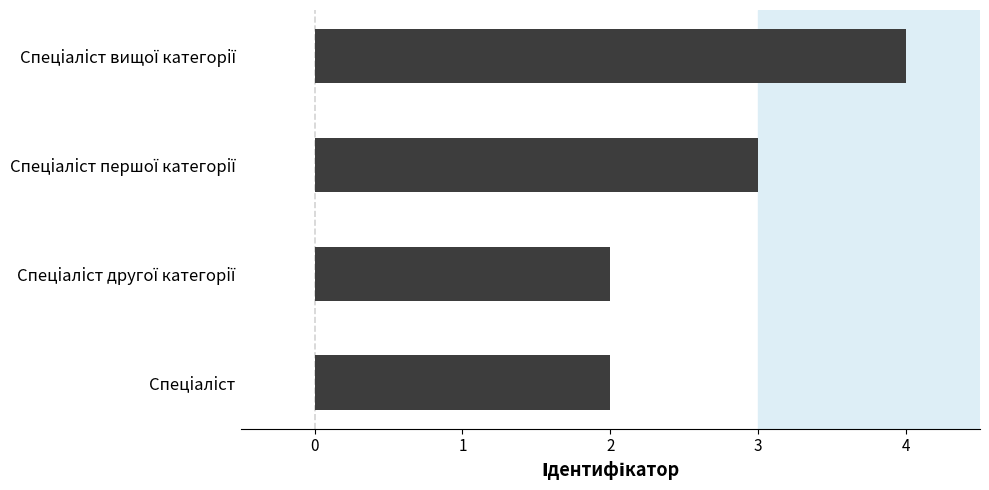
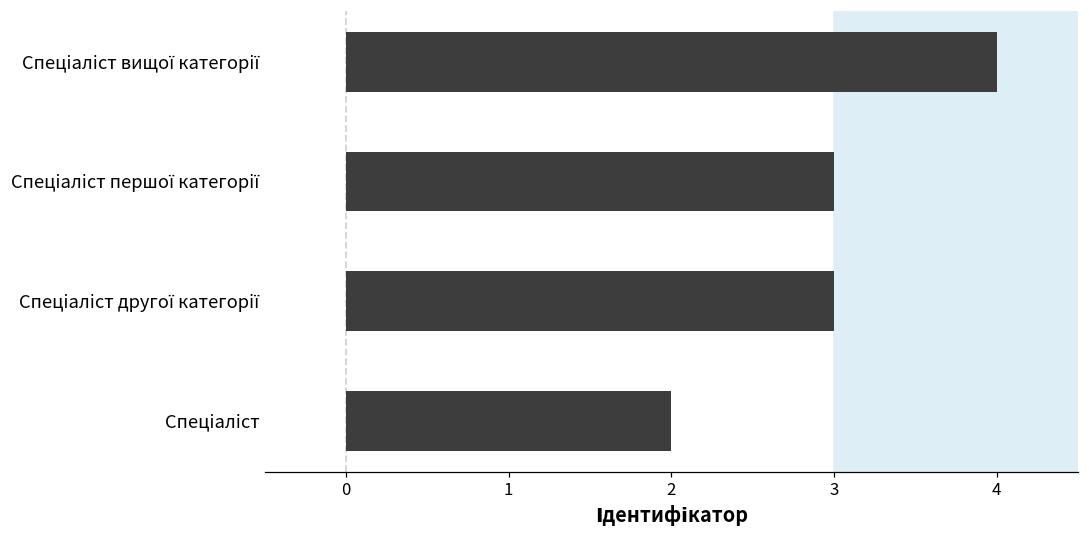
Спеціаліст другої категорії: 2 -> 3
